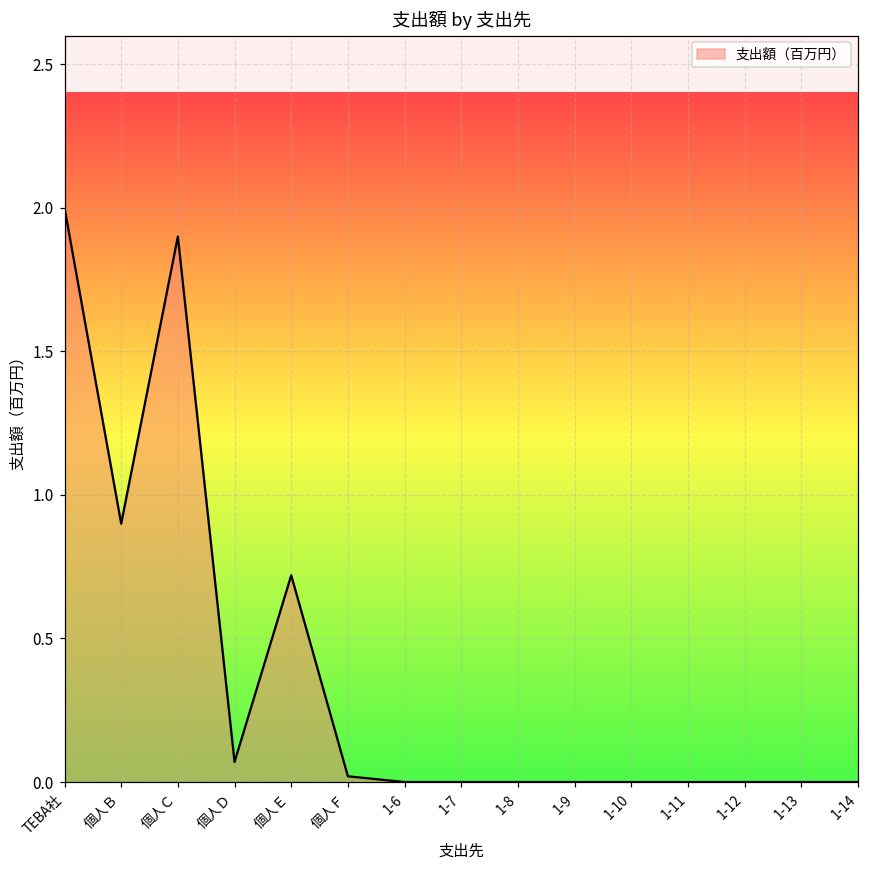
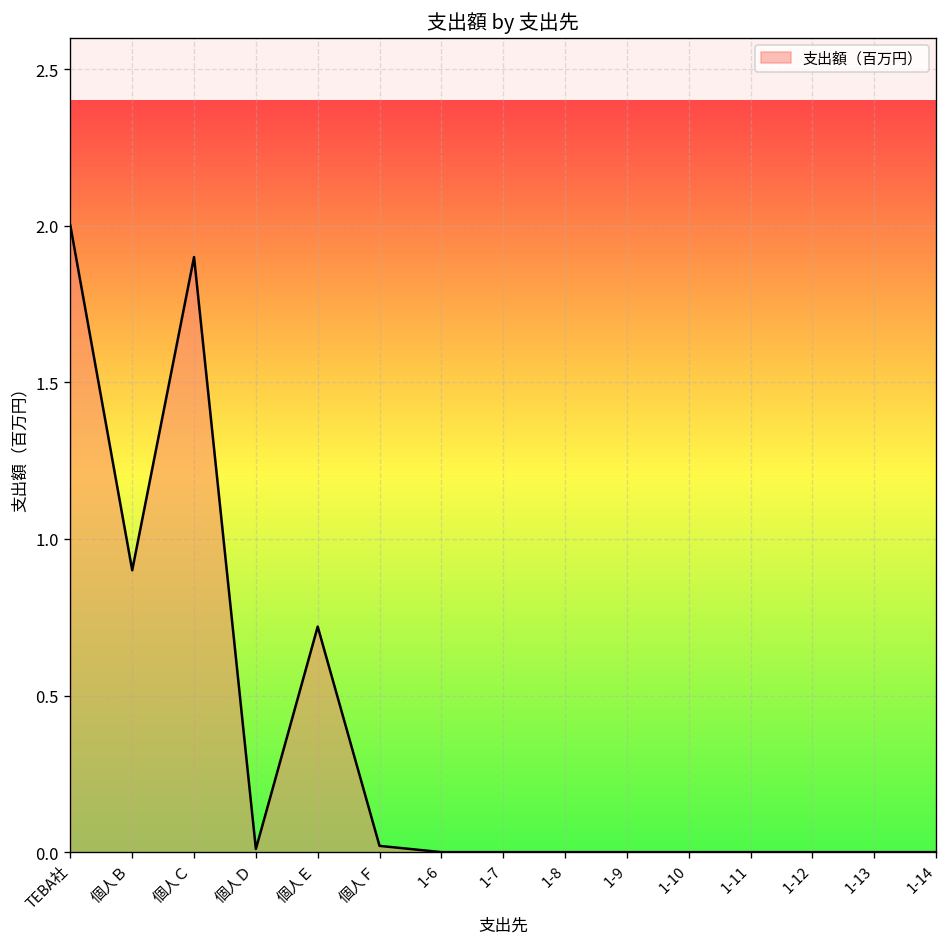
個人Ｄ: 0.07 -> 0.01
